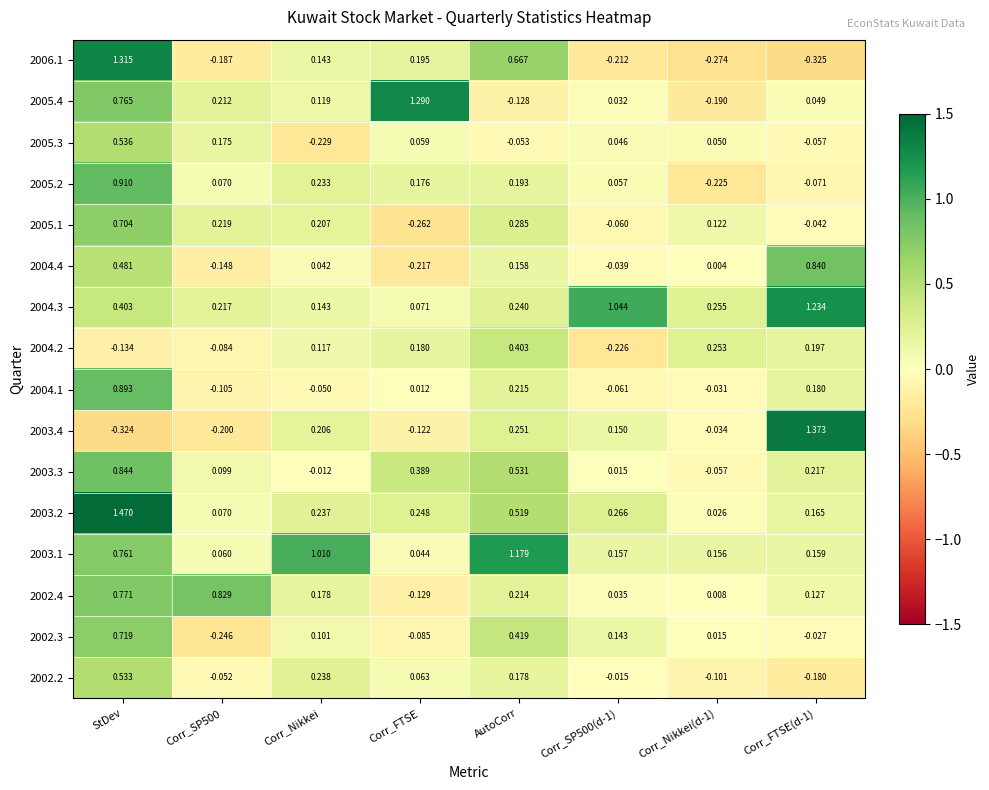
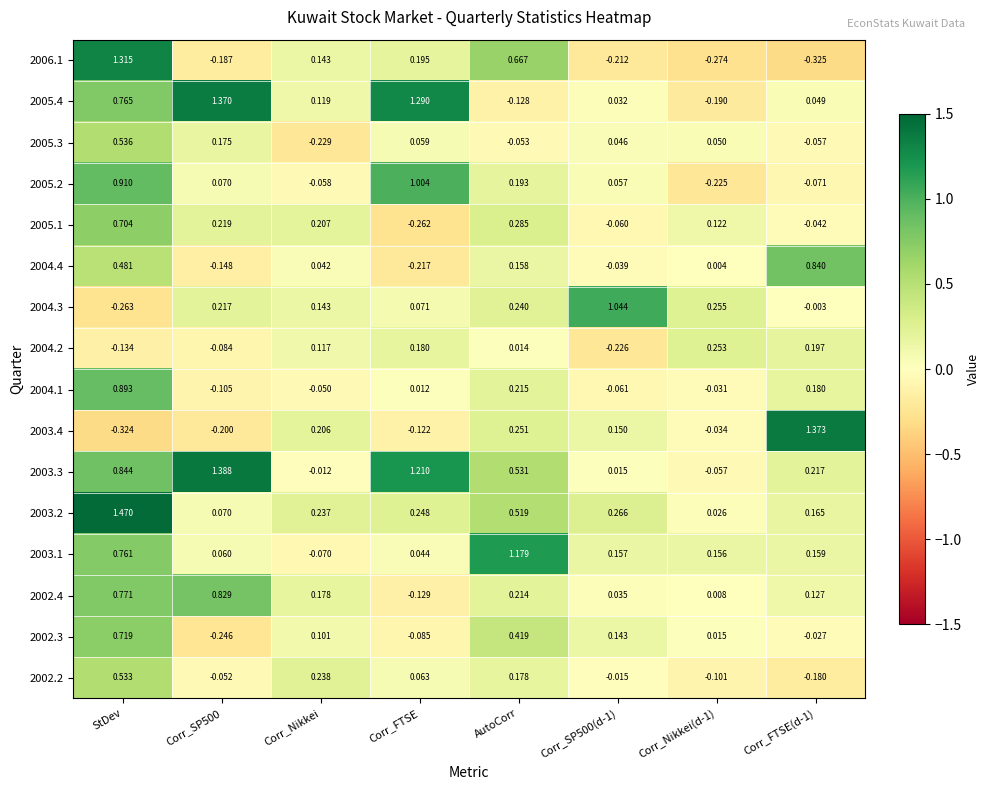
2005.4, Corr_SP500: 0.212 -> 1.370
2005.2, Corr_Nikkei: 0.233 -> -0.058
2005.2, Corr_FTSE: 0.176 -> 1.004
2004.3, StDev: 0.403 -> -0.263
2004.3, Corr_FTSE(d-1): 1.234 -> -0.003
2004.2, AutoCorr: 0.403 -> 0.014
2003.3, Corr_SP500: 0.099 -> 1.388
2003.3, Corr_FTSE: 0.389 -> 1.210
2003.1, Corr_Nikkei: 1.010 -> -0.070
